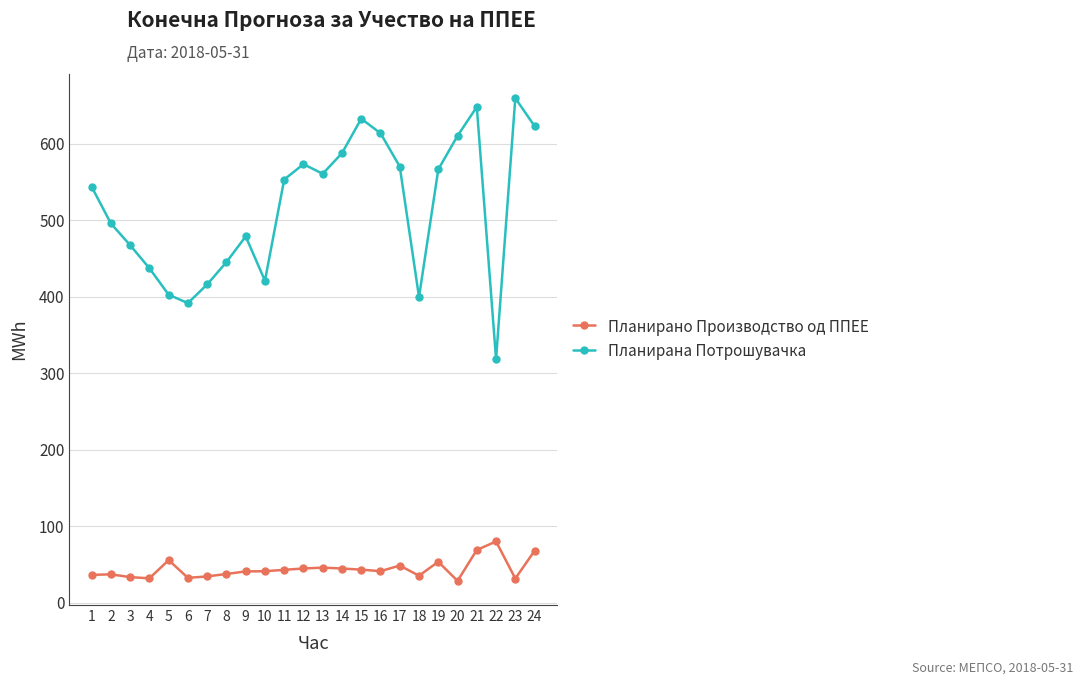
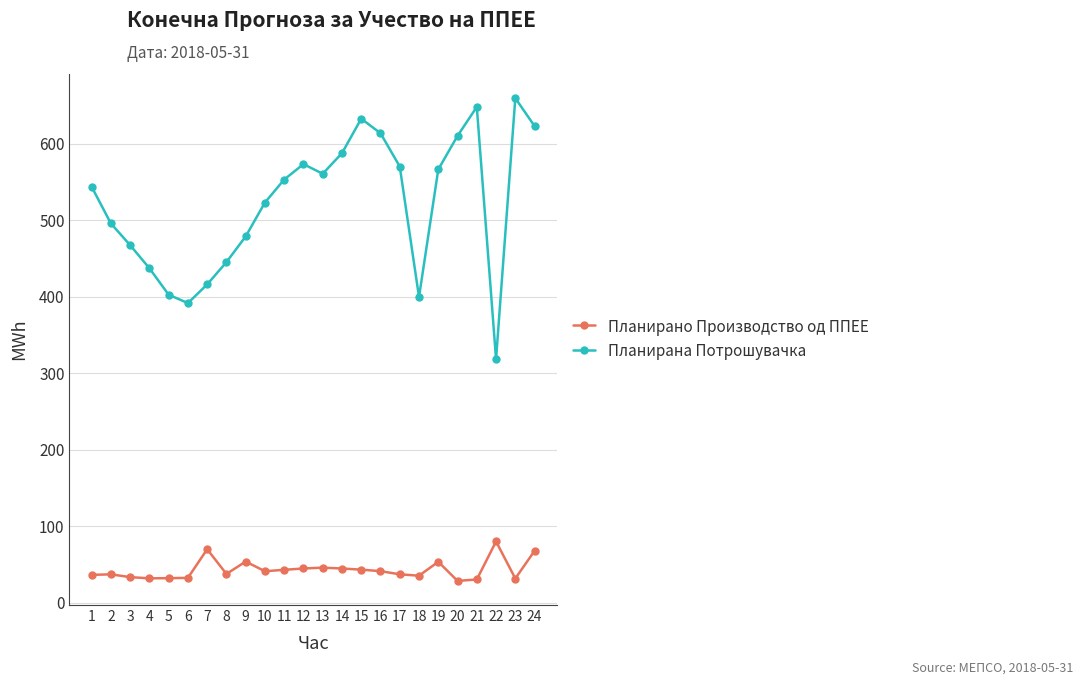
Планирано Производство од ППЕЕ, 5: 60 -> 30
Планирано Производство од ППЕЕ, 7: 30 -> 70
Планирано Производство од ППЕЕ, 9: 40 -> 50
Планирана Потрошувачка, 10: 420 -> 520
Планирано Производство од ППЕЕ, 17: 50 -> 40
Планирано Производство од ППЕЕ, 21: 70 -> 30
